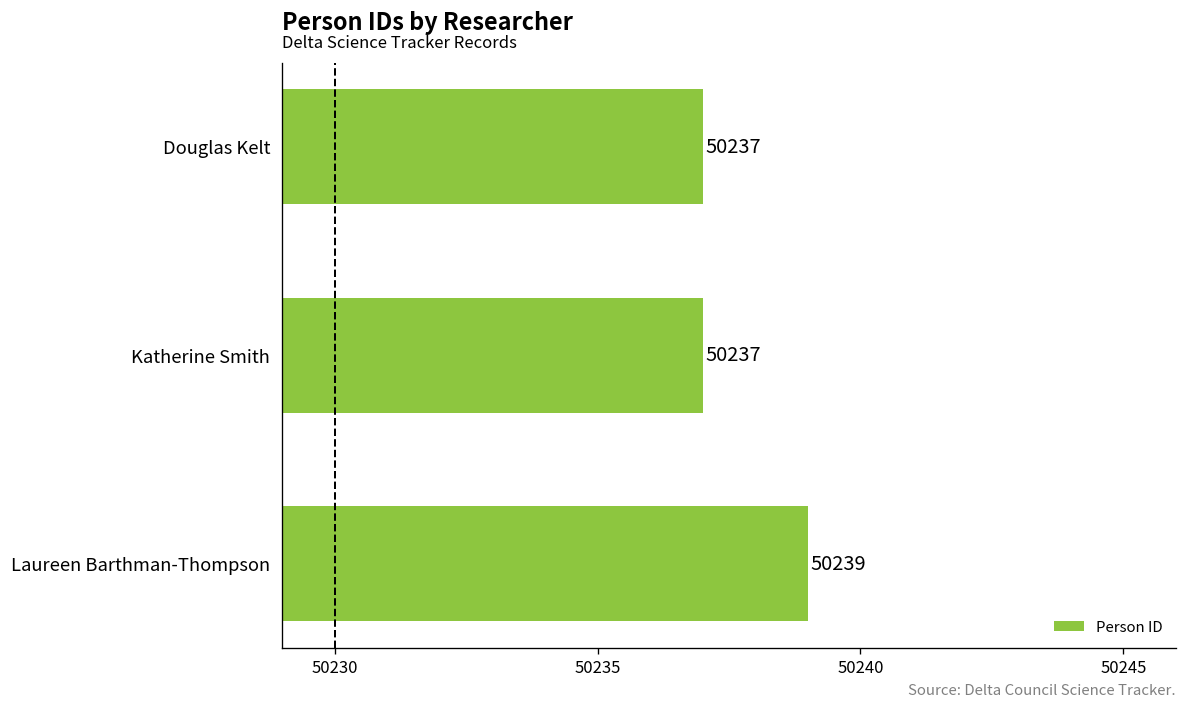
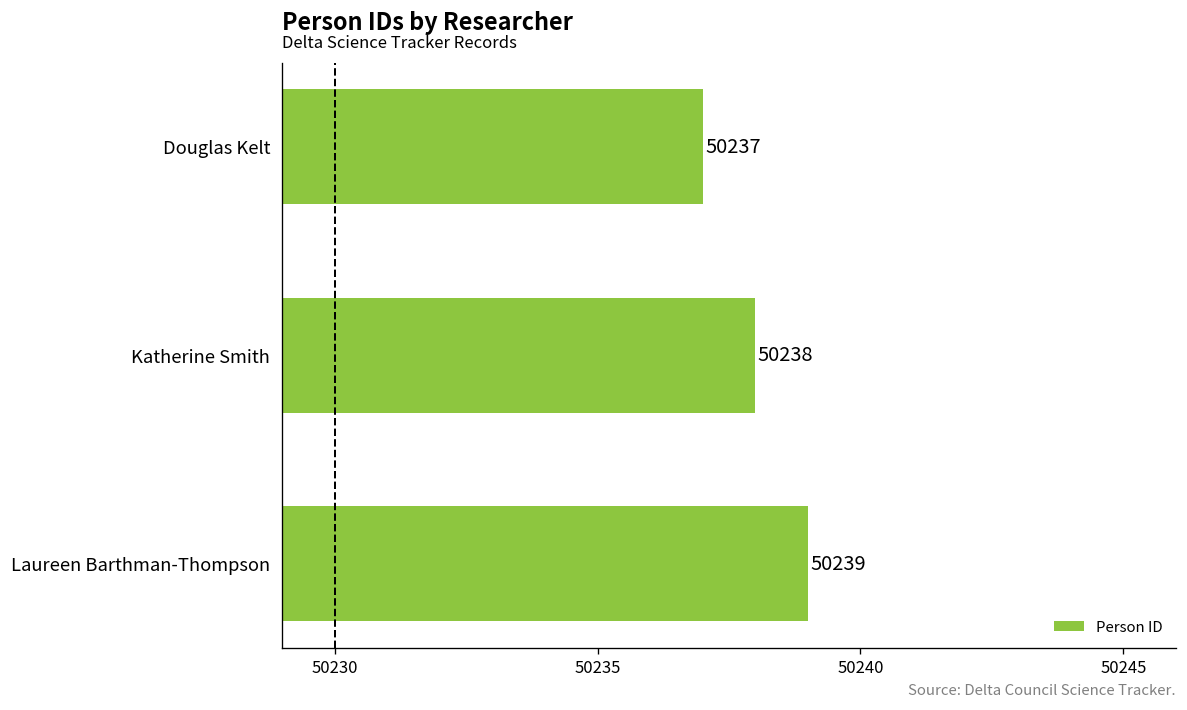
Katherine Smith: 50237 -> 50238
